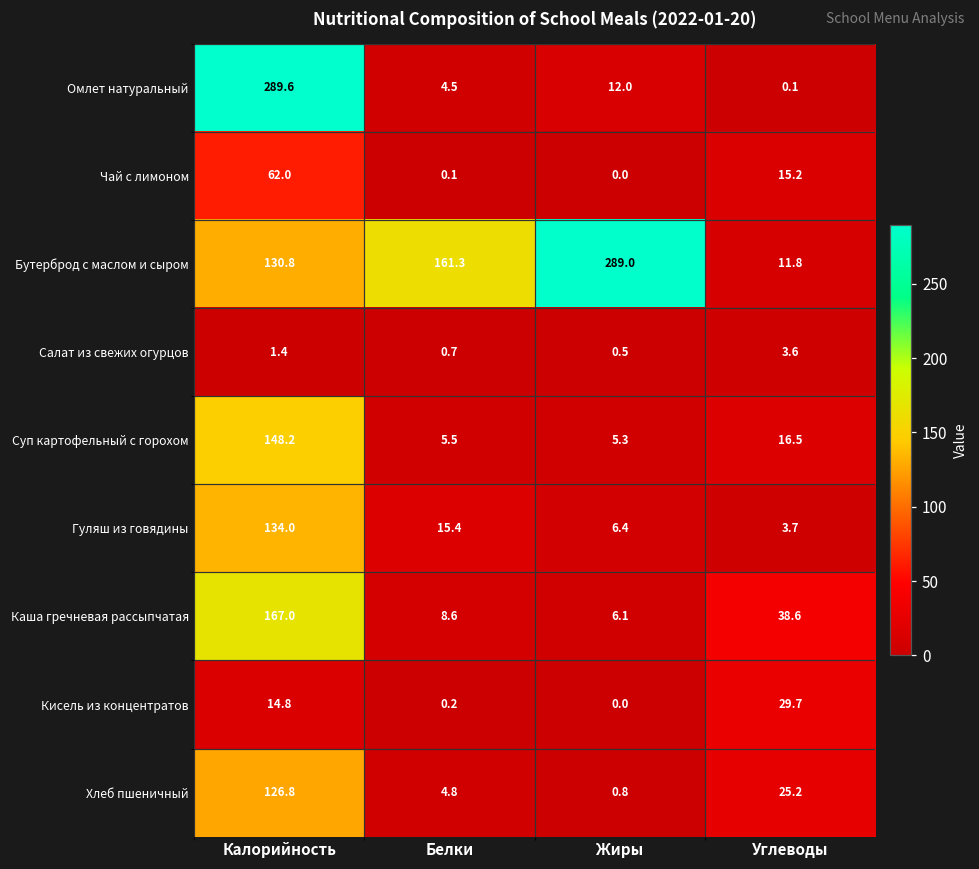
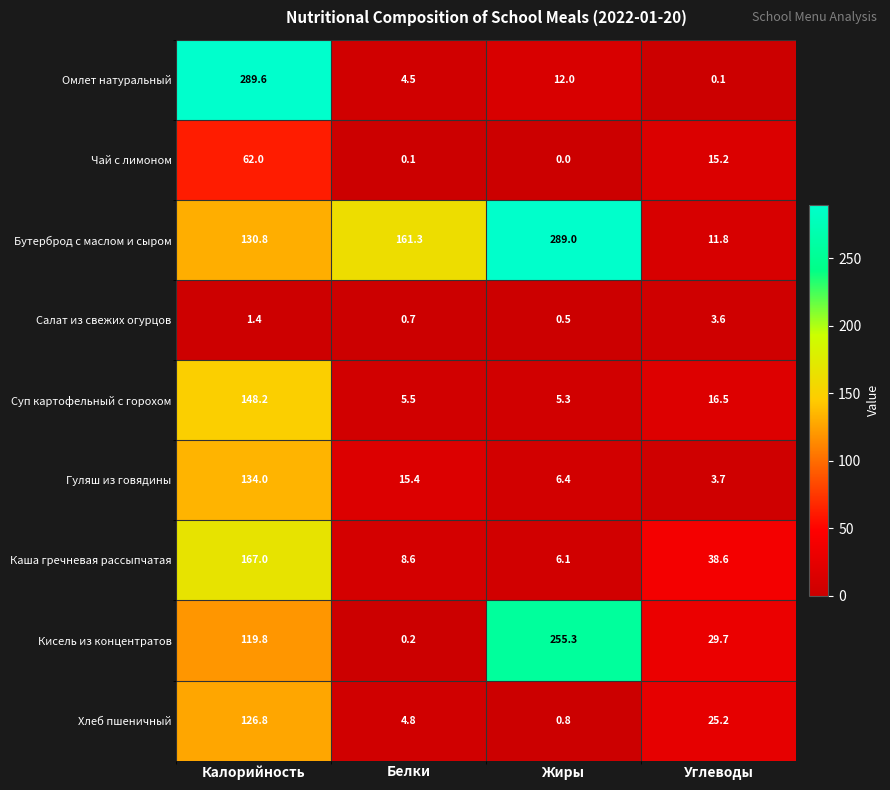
Кисель из концентратов, Калорийность: 14.8 -> 119.8
Кисель из концентратов, Жиры: 0.0 -> 255.3
